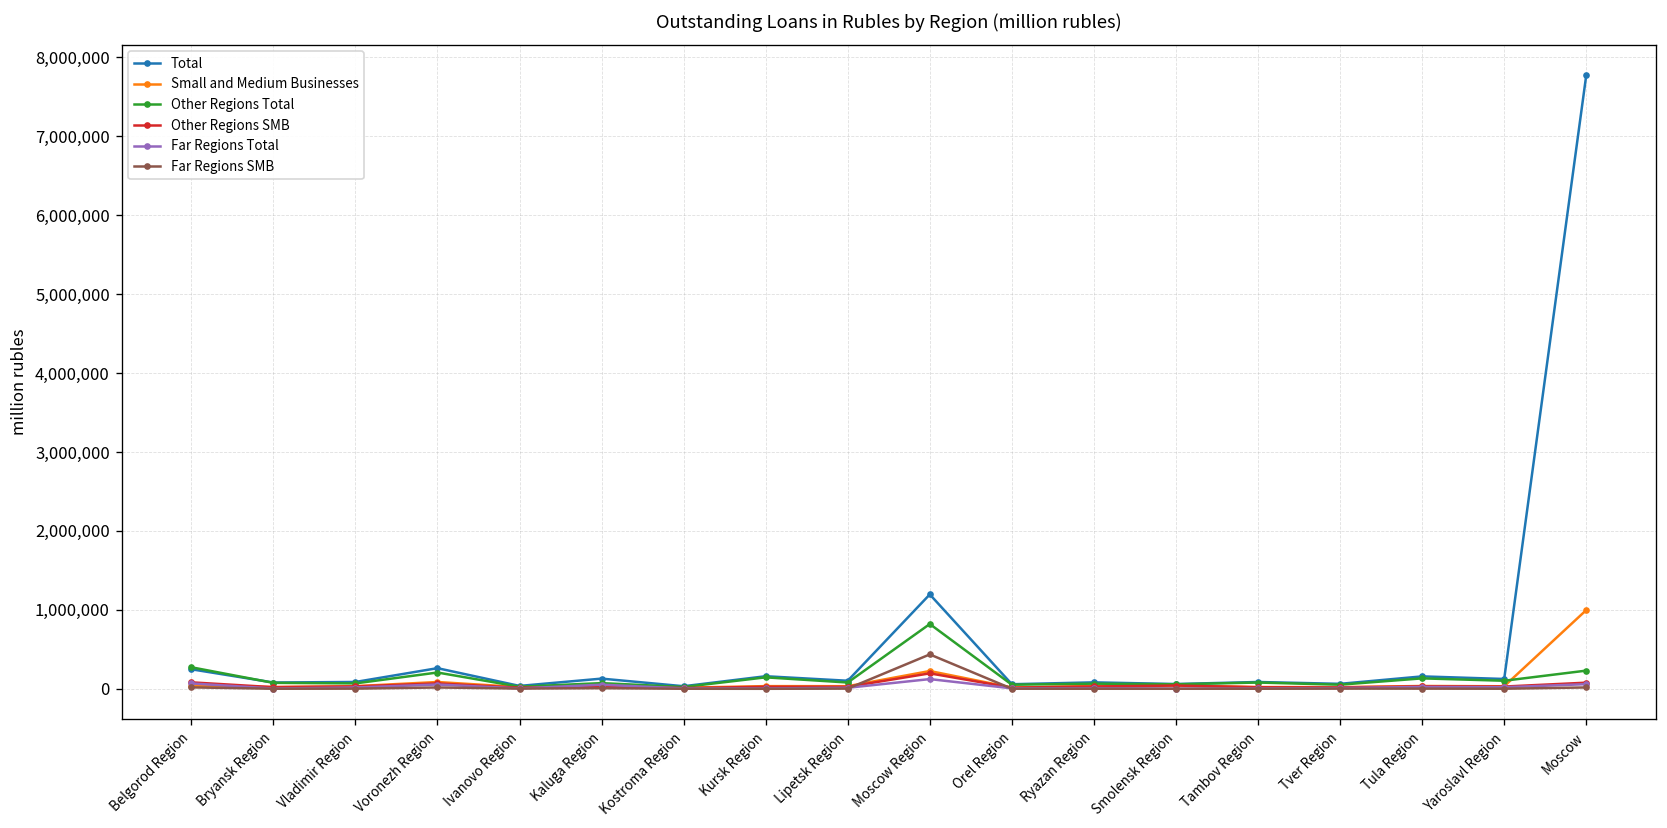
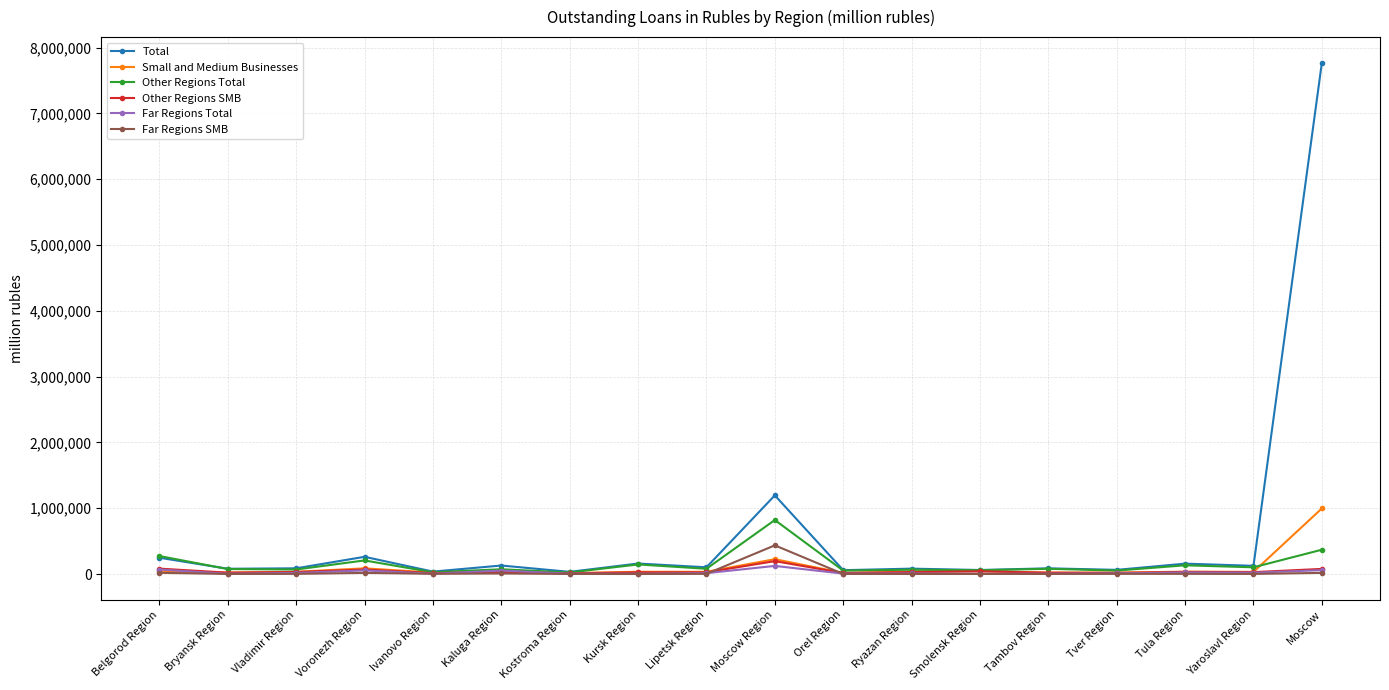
Other Regions Total, Moscow: 200,000 -> 400,000
